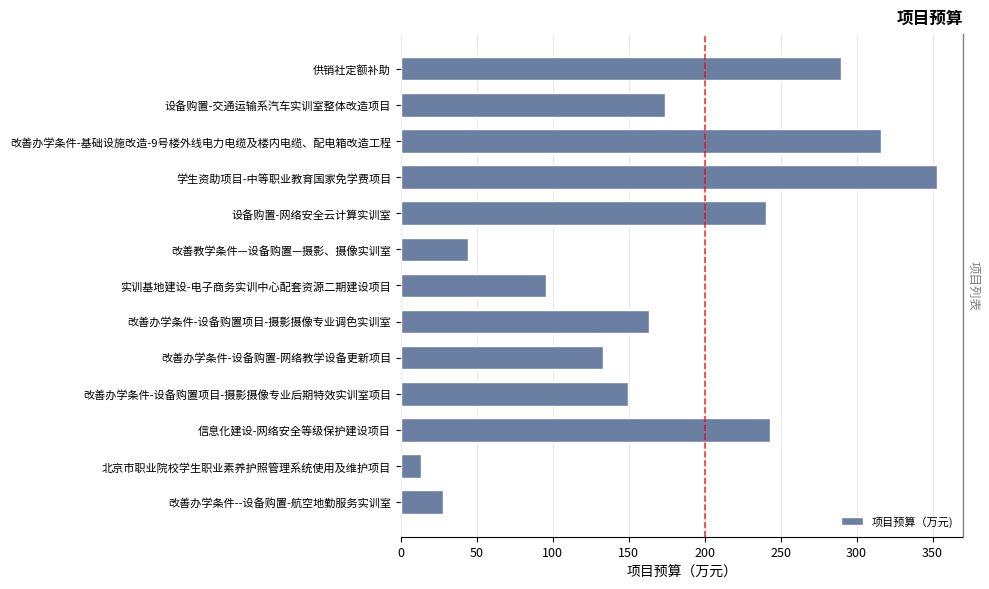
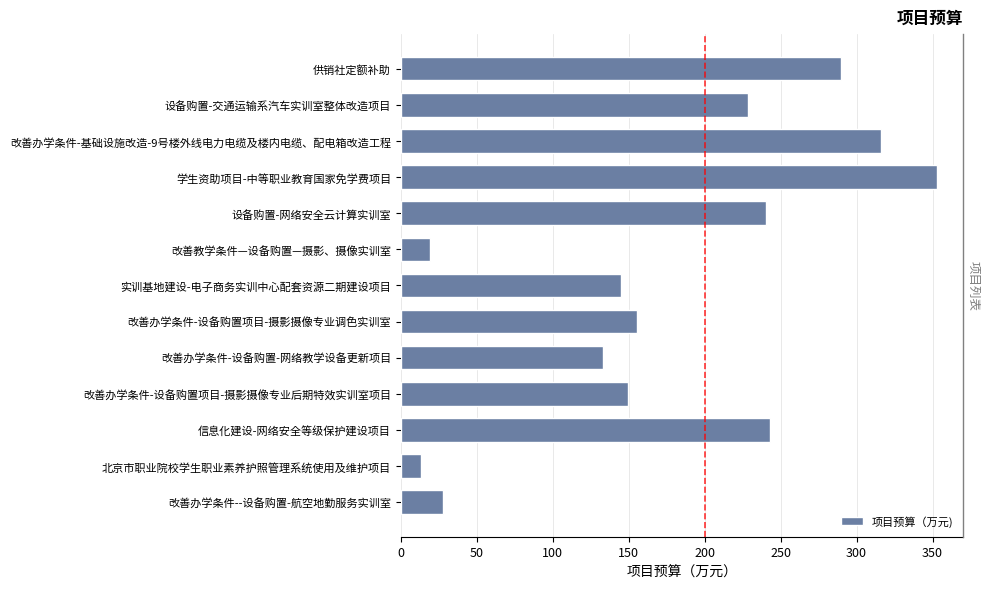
设备购置-交通运输系汽车实训室整体改造项目: 174 -> 228
改善教学条件—设备购置—摄影、摄像实训室: 44 -> 19
实训基地建设-电子商务实训中心配套资源二期建设项目: 96 -> 145
改善办学条件-设备购置项目-摄影摄像专业调色实训室: 163 -> 156
